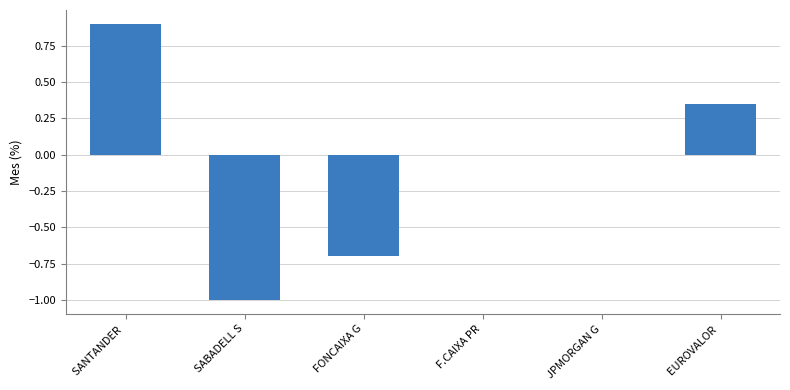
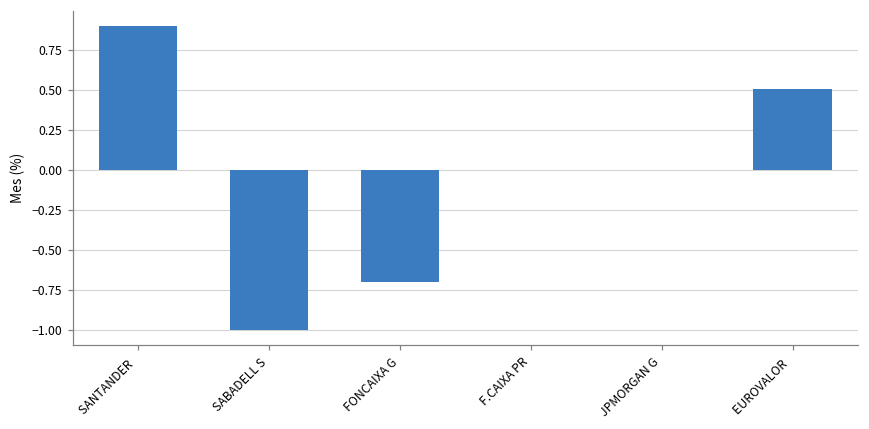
EUROVALOR: 0.35 -> 0.51
